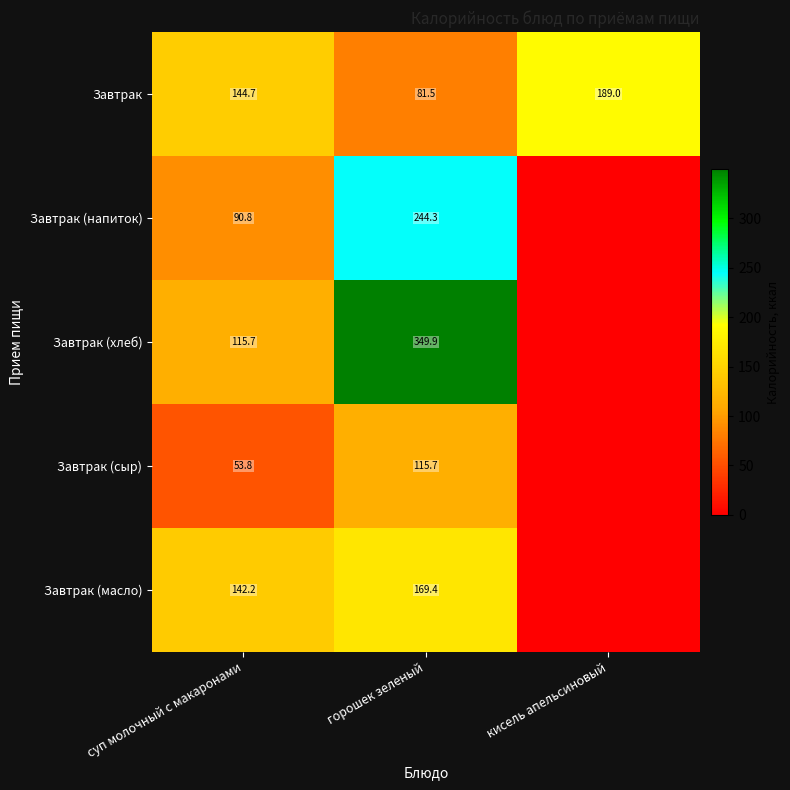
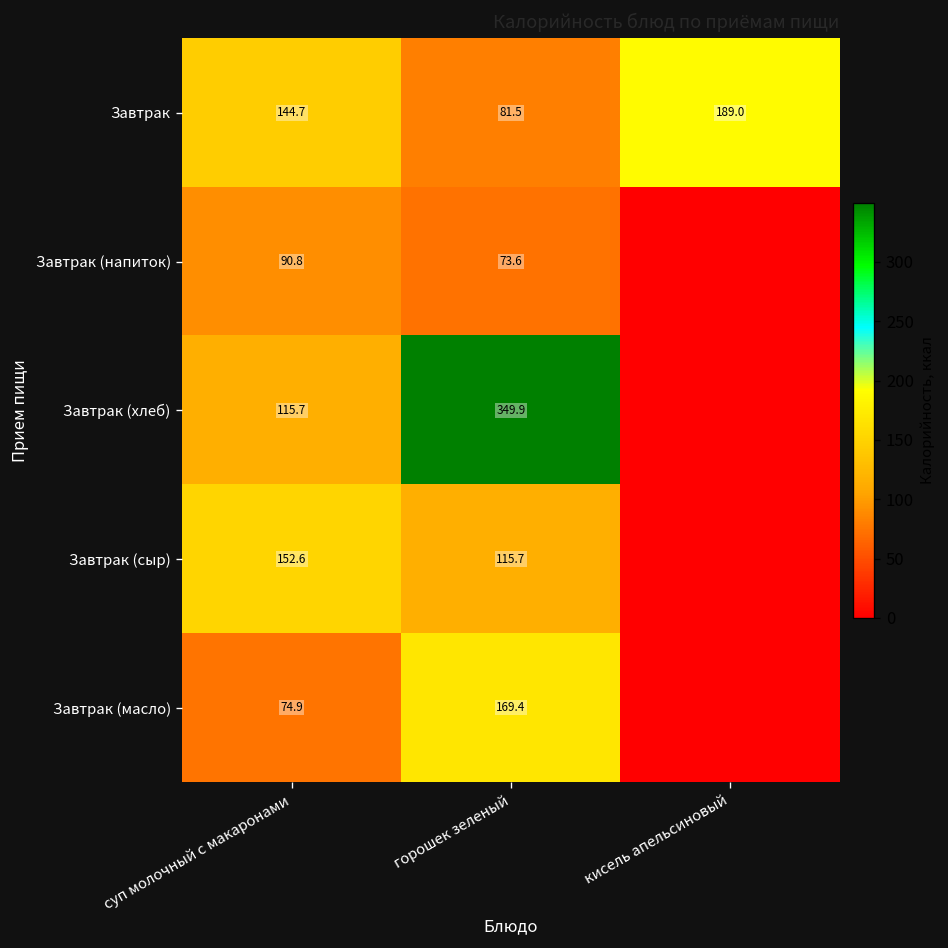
Завтрак (напиток), горошек зеленый: 244.3 -> 73.6
Завтрак (сыр), суп молочный с макаронами: 53.8 -> 152.6
Завтрак (масло), суп молочный с макаронами: 142.2 -> 74.9
